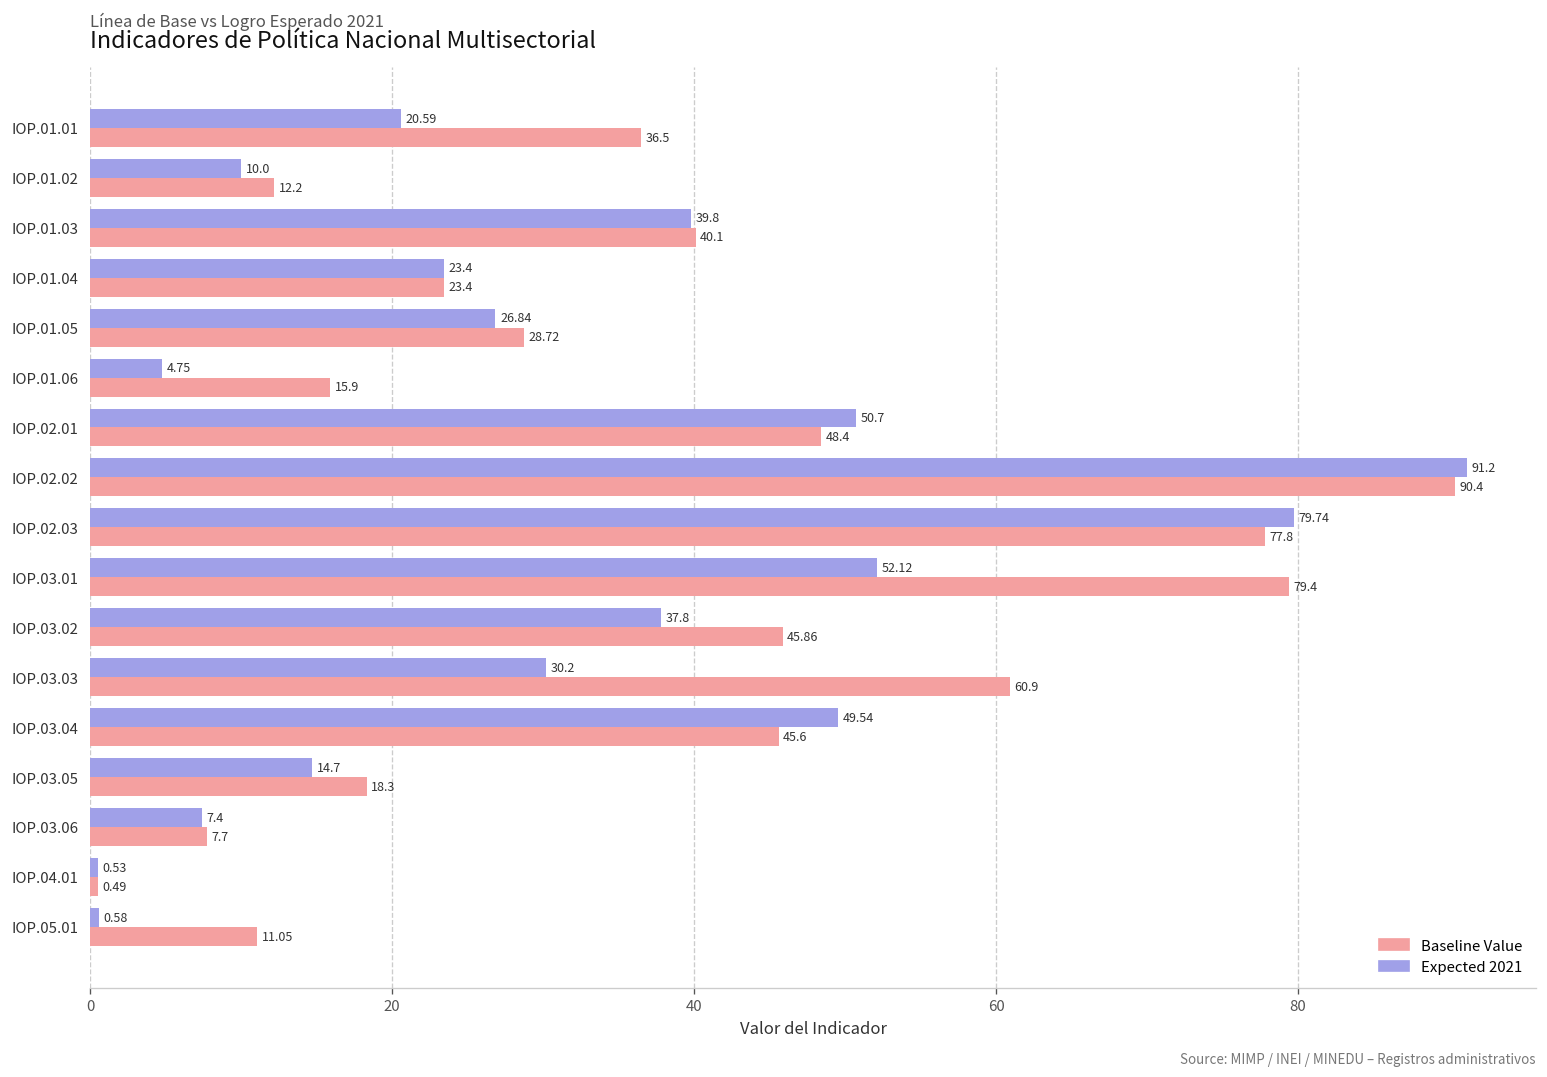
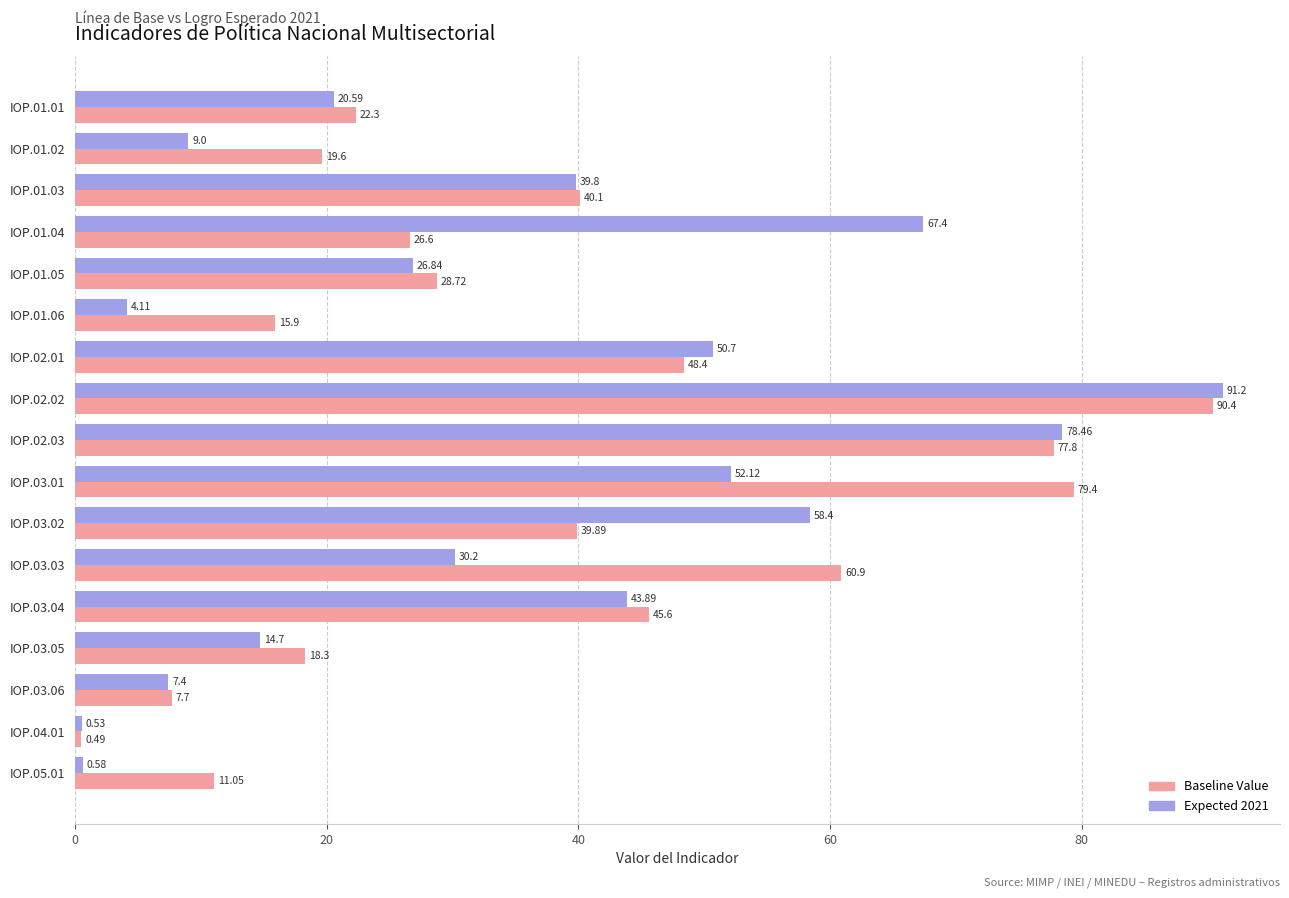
Baseline Value, IOP.01.01: 36.5 -> 22.3
Expected 2021, IOP.01.02: 10.0 -> 9.0
Baseline Value, IOP.01.02: 12.2 -> 19.6
Expected 2021, IOP.01.04: 23.4 -> 67.4
Baseline Value, IOP.01.04: 23.4 -> 26.6
Expected 2021, IOP.01.06: 4.75 -> 4.11
Expected 2021, IOP.02.03: 79.74 -> 78.46
Expected 2021, IOP.03.02: 37.8 -> 58.4
Baseline Value, IOP.03.02: 45.86 -> 39.89
Expected 2021, IOP.03.04: 49.54 -> 43.89
